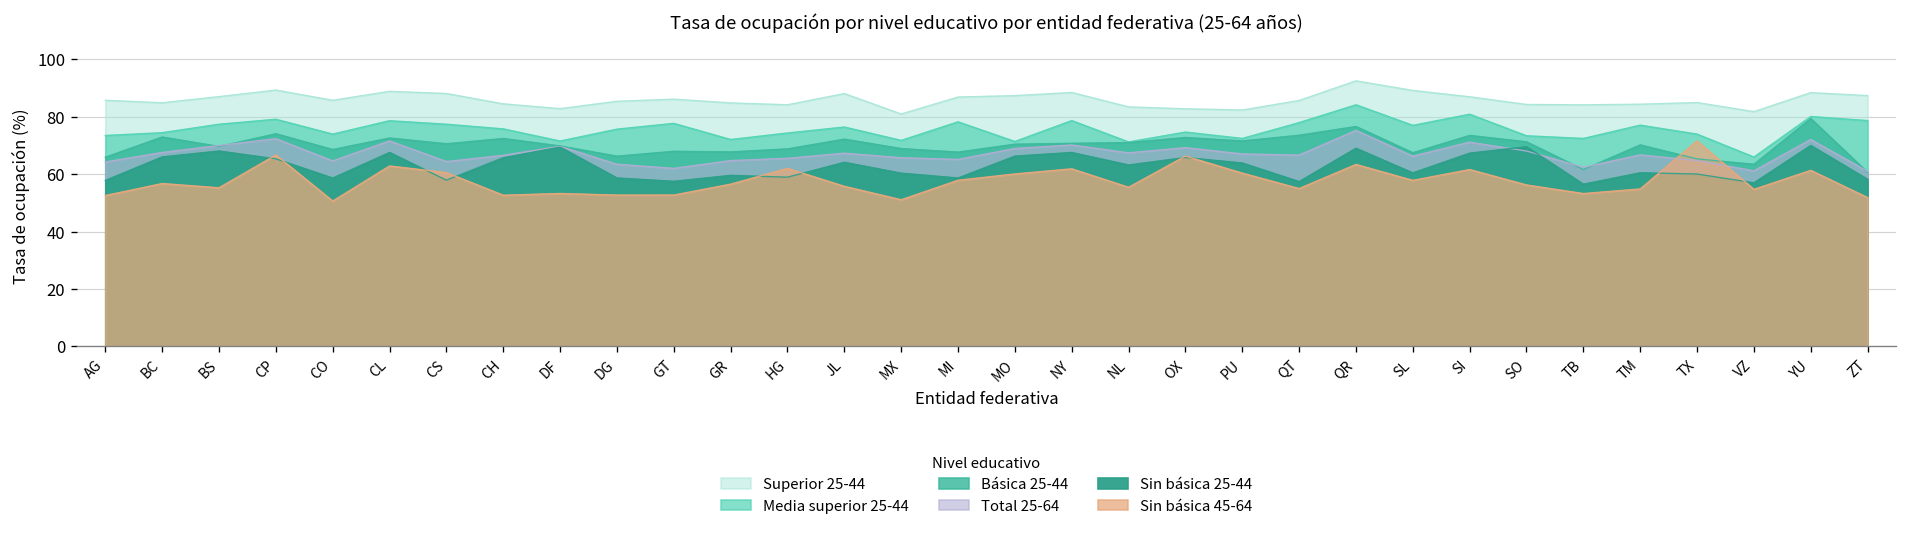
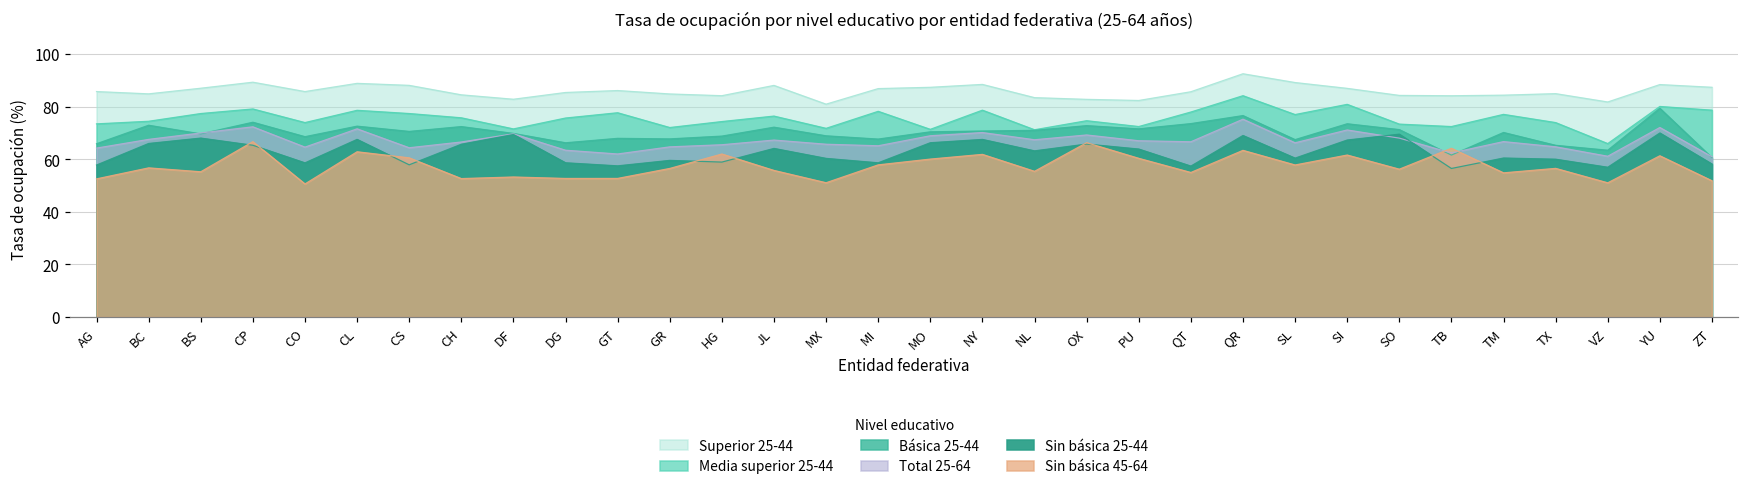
Sin básica 45-64, TB: 53 -> 64
Sin básica 45-64, TX: 72 -> 57
Sin básica 45-64, VZ: 55 -> 51
